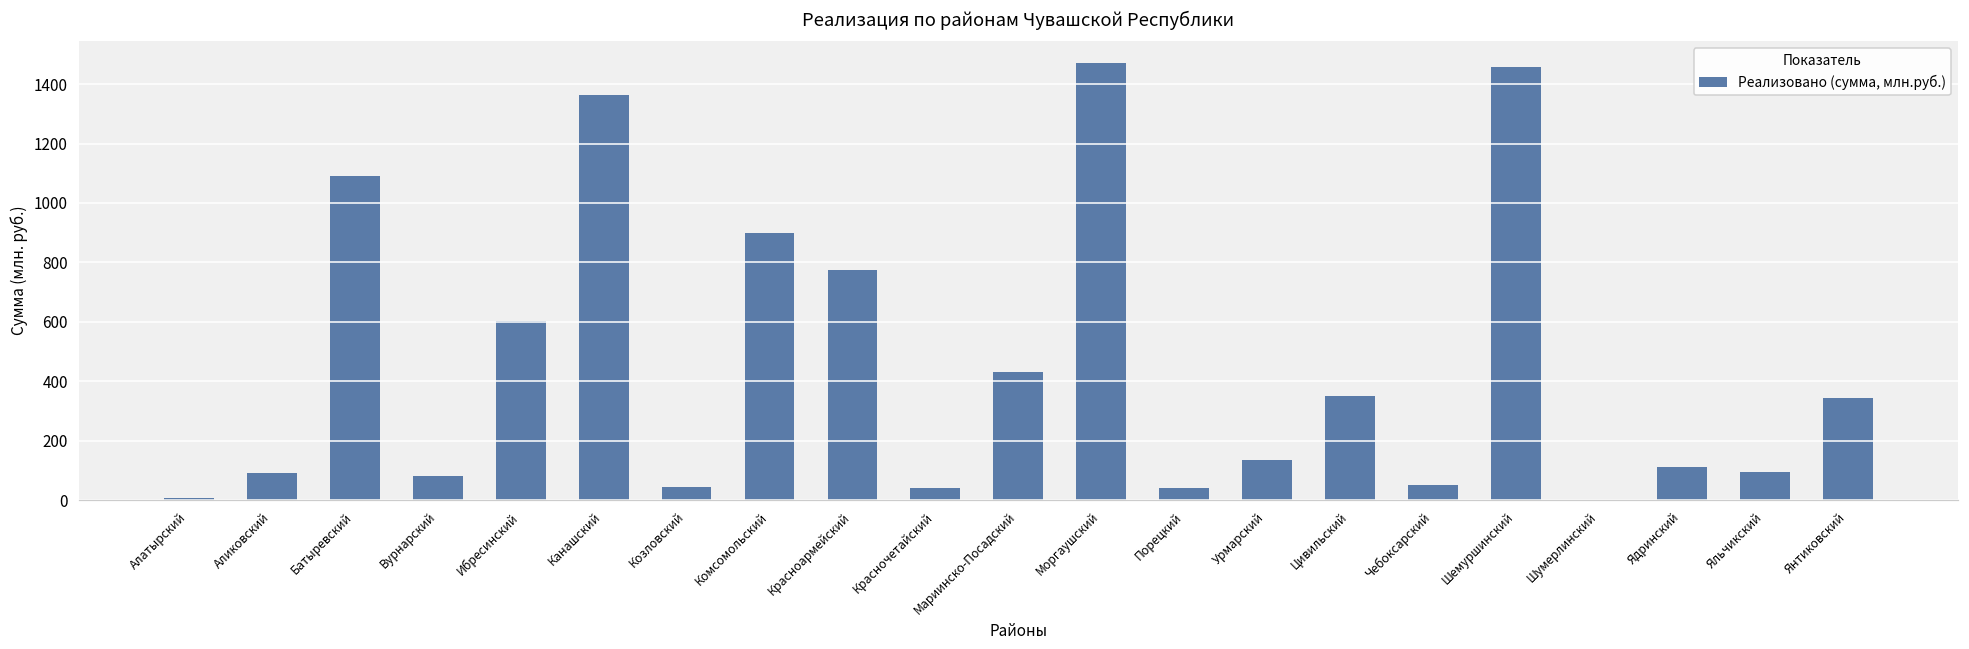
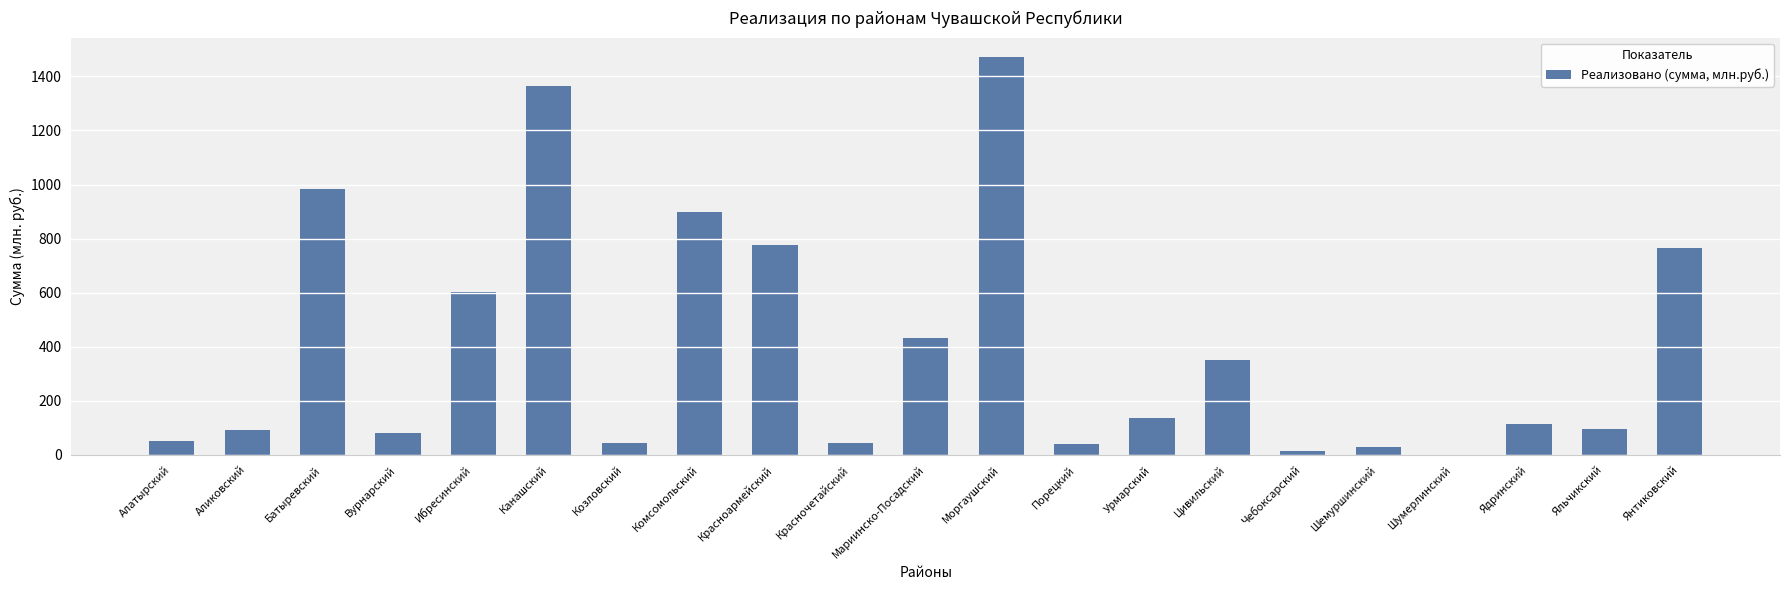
Алатырский: 10 -> 50
Батыревский: 1090 -> 980
Чебоксарский: 50 -> 20
Шемуршинский: 1460 -> 30
Янтиковский: 340 -> 770
